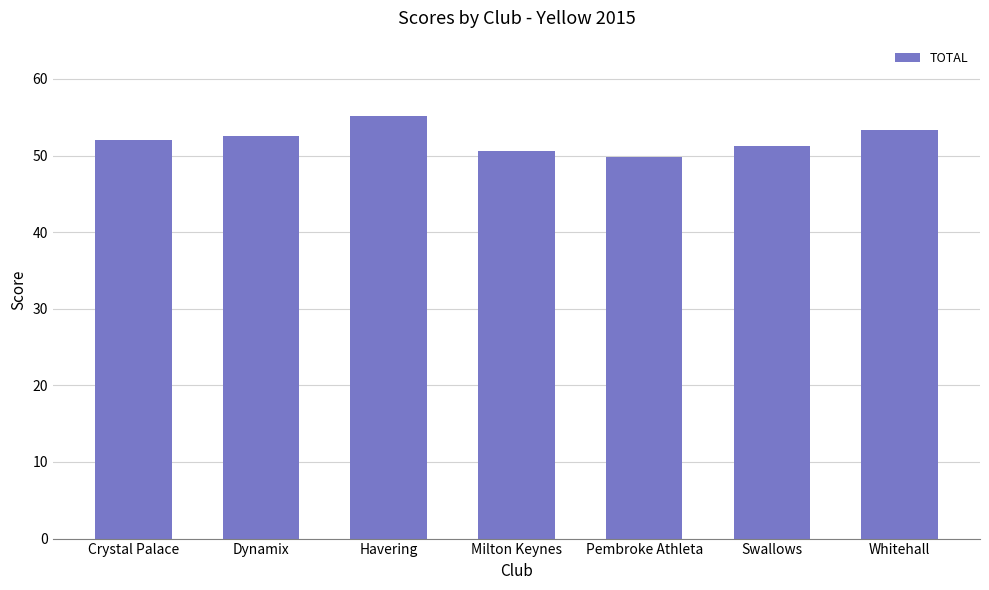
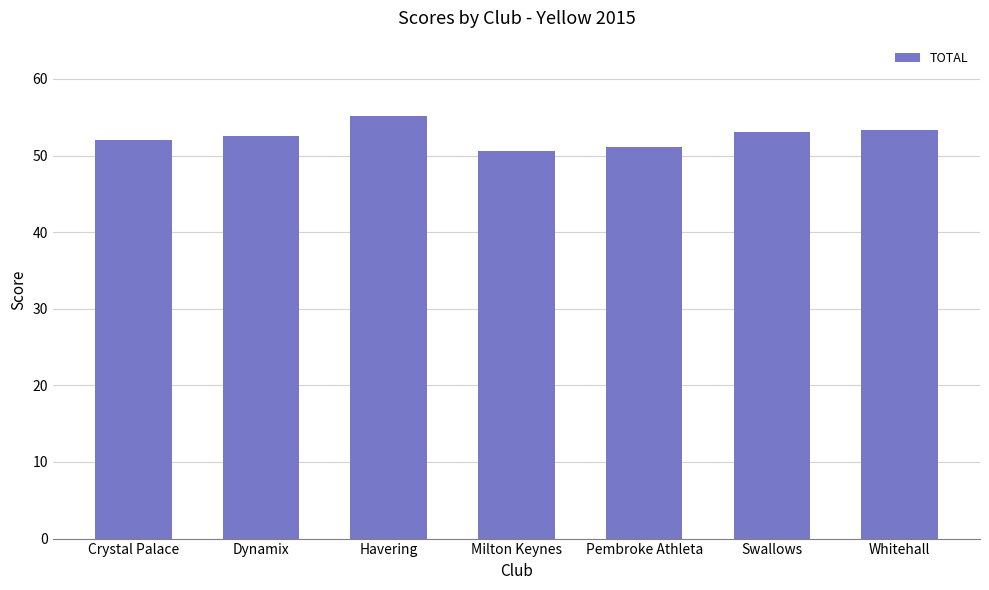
Pembroke Athleta: 50 -> 51
Swallows: 51 -> 53
